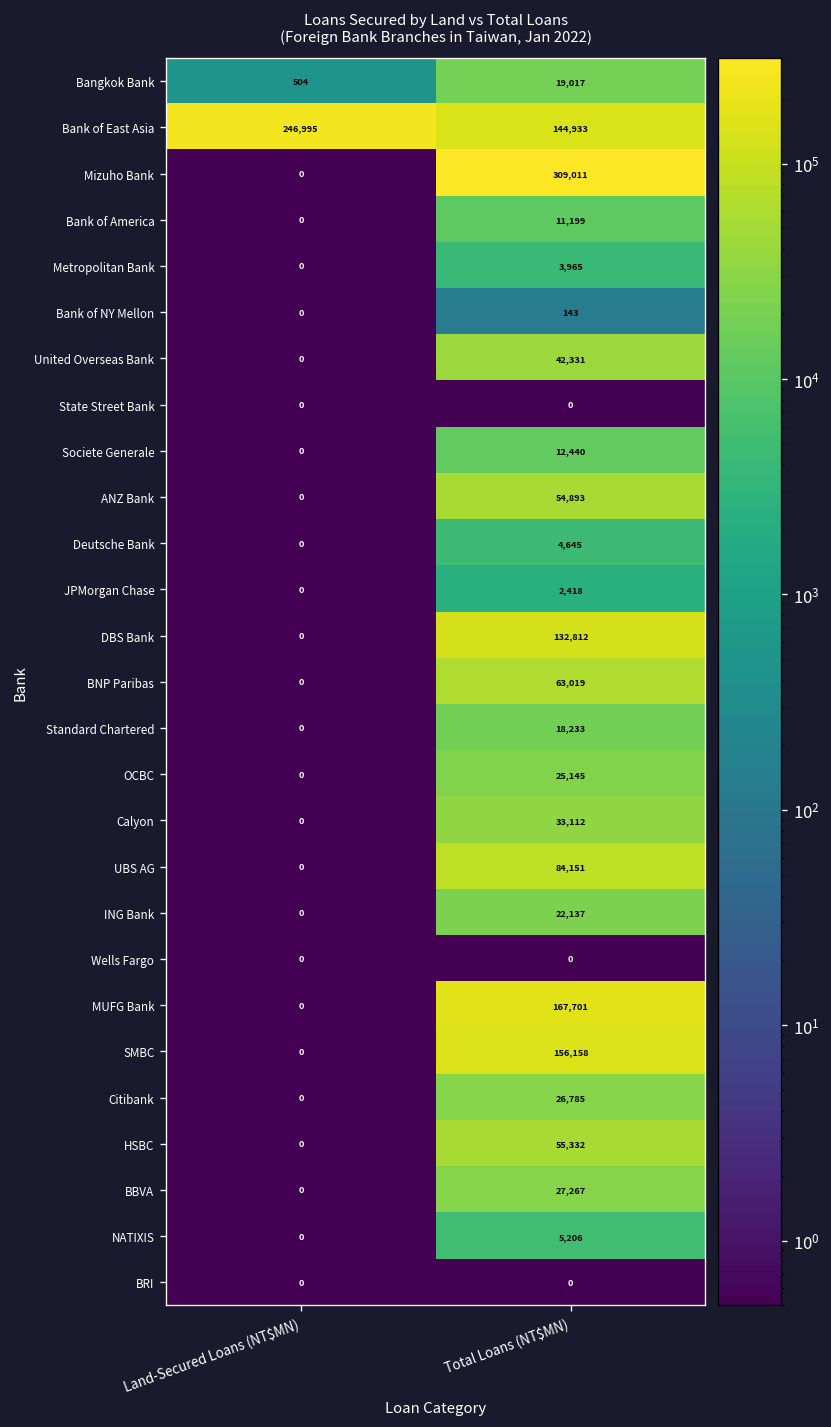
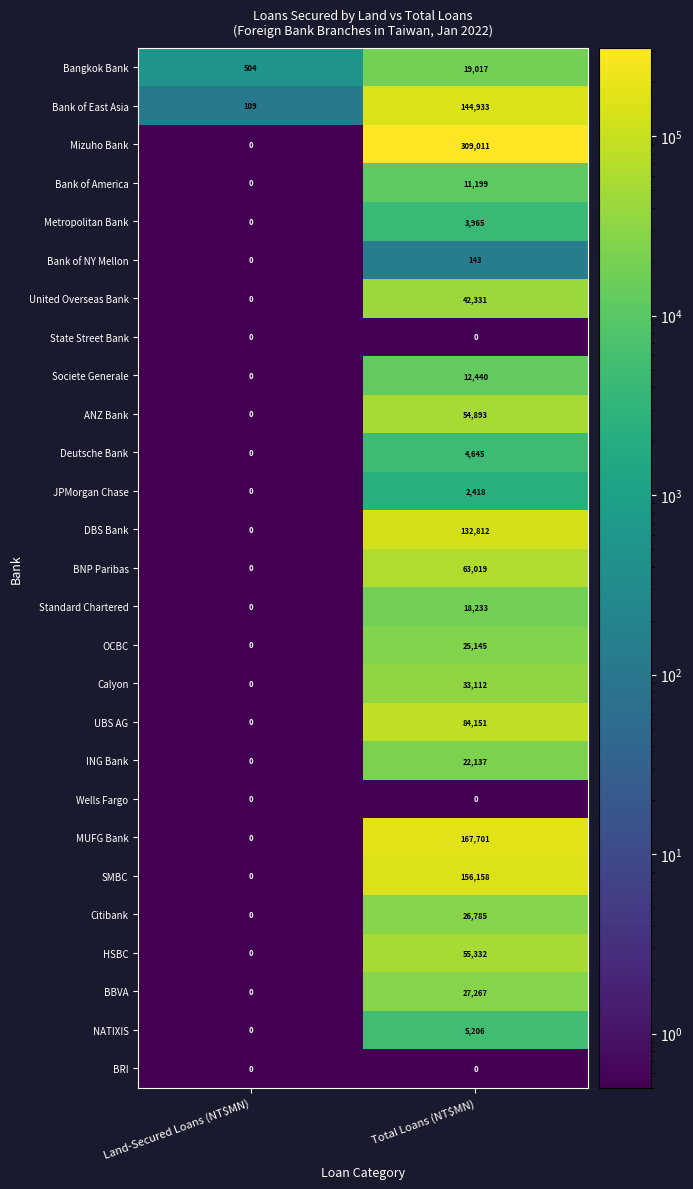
Bank of East Asia, Land-Secured Loans (NT$MN): 246,995 -> 109
